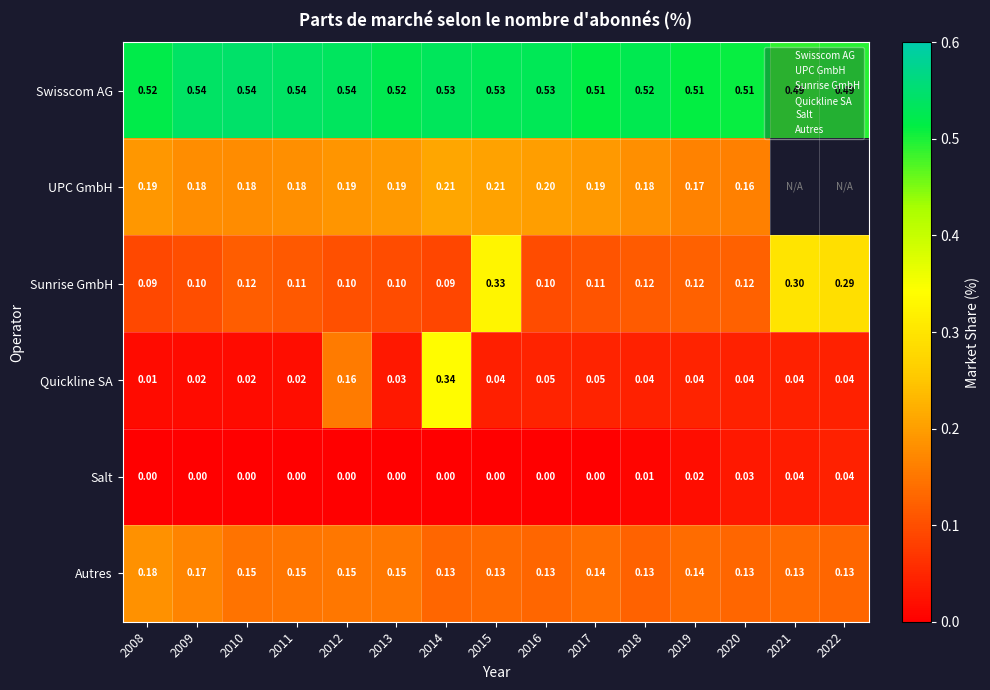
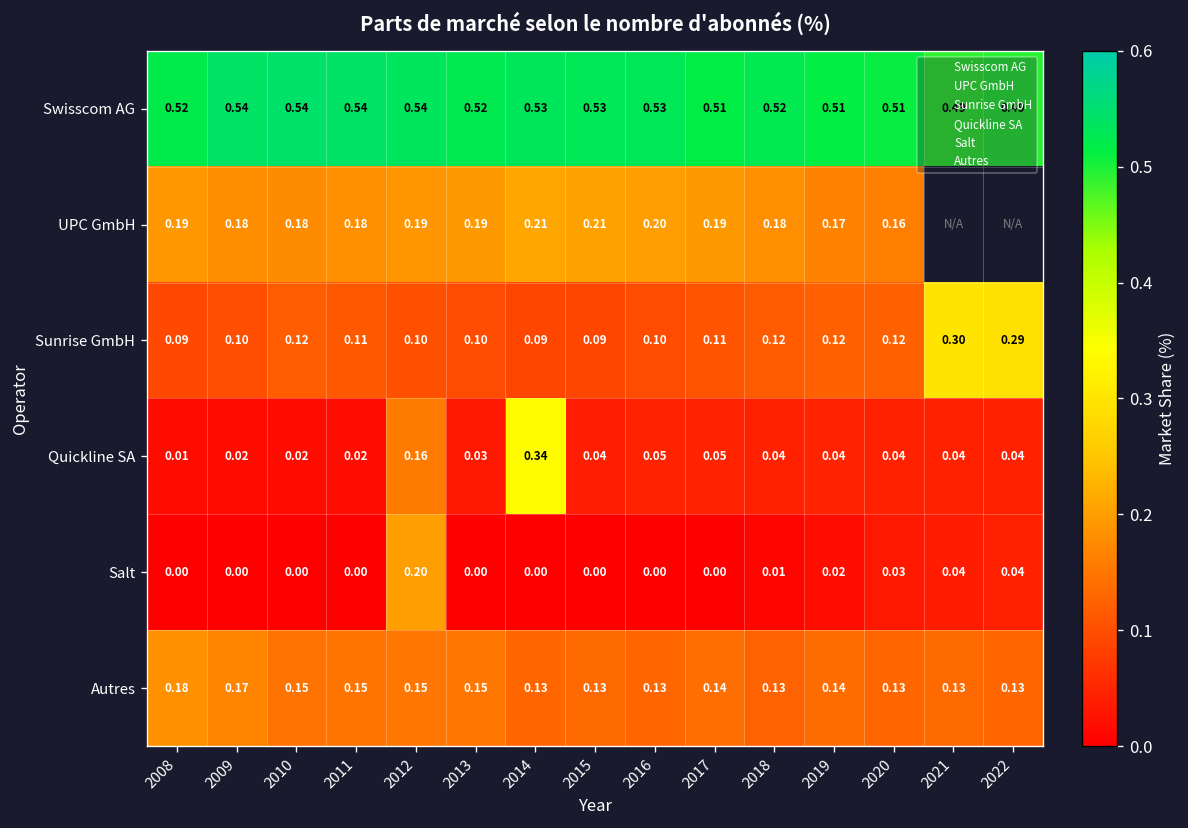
Sunrise GmbH, 2015: 0.33 -> 0.09
Salt, 2012: 0.00 -> 0.20
